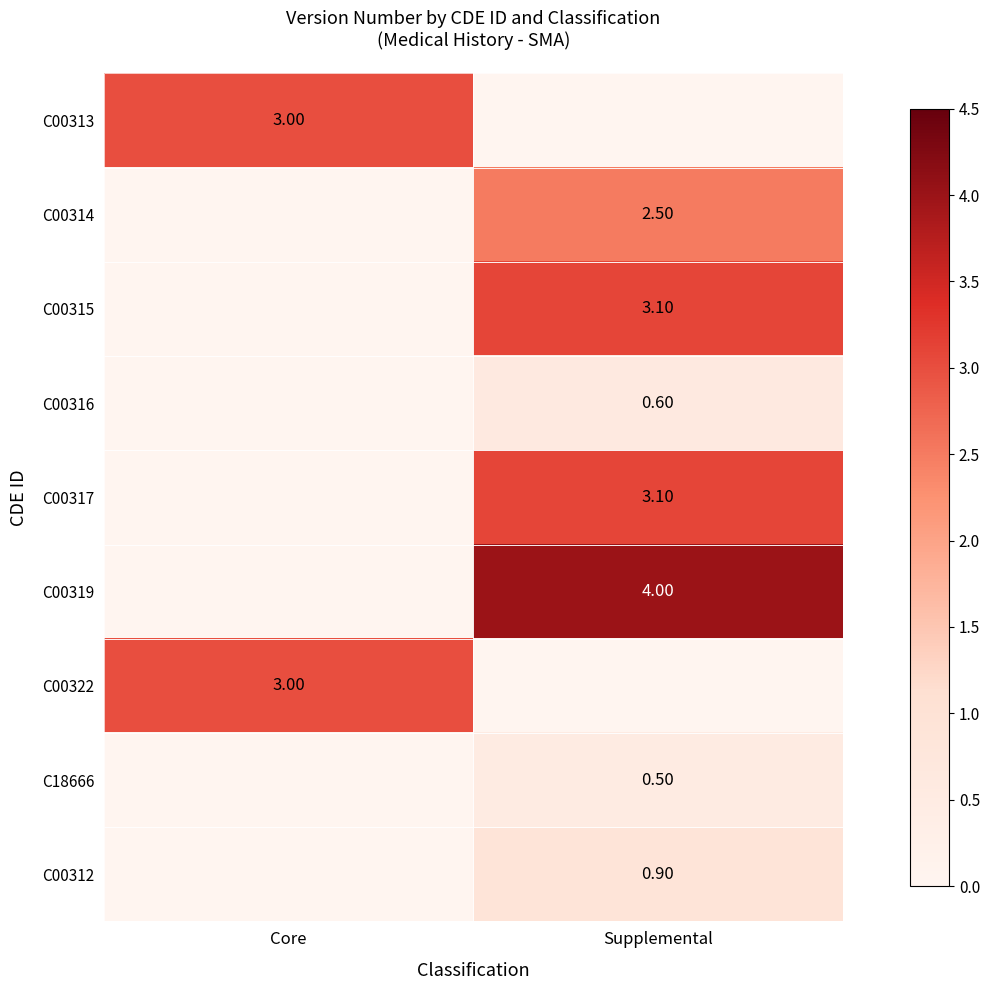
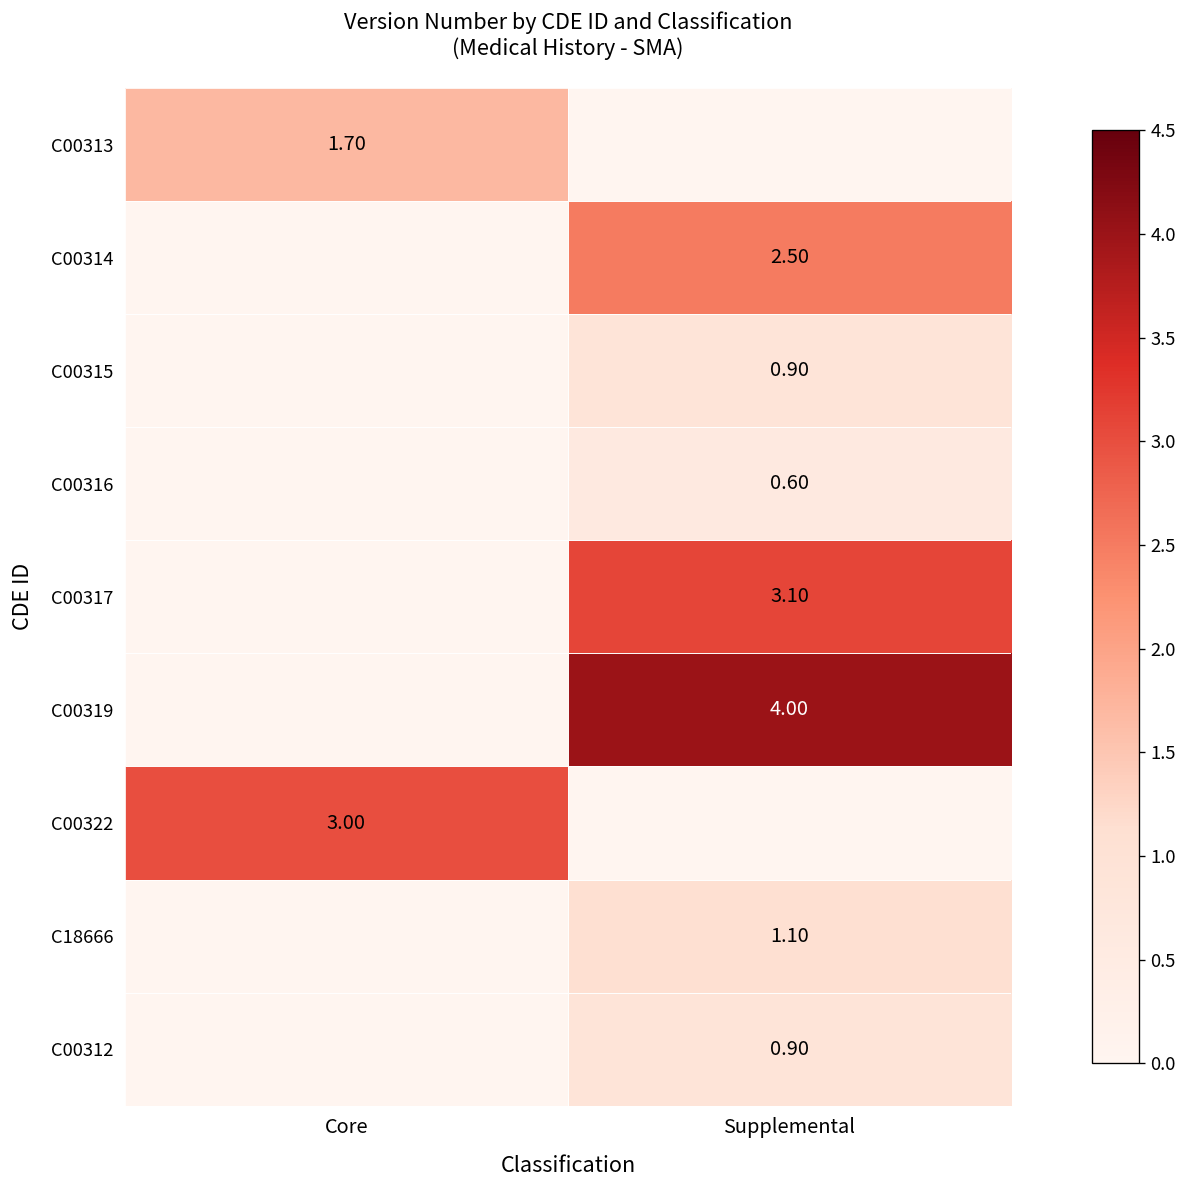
C00313, Core: 3.00 -> 1.70
C00315, Supplemental: 3.10 -> 0.90
C18666, Supplemental: 0.50 -> 1.10
